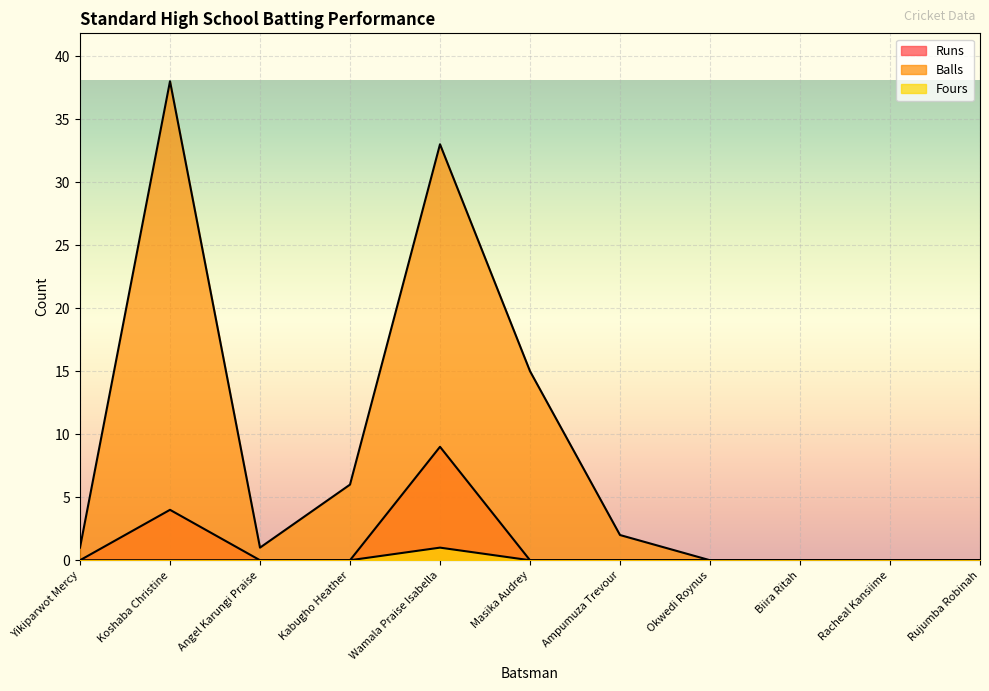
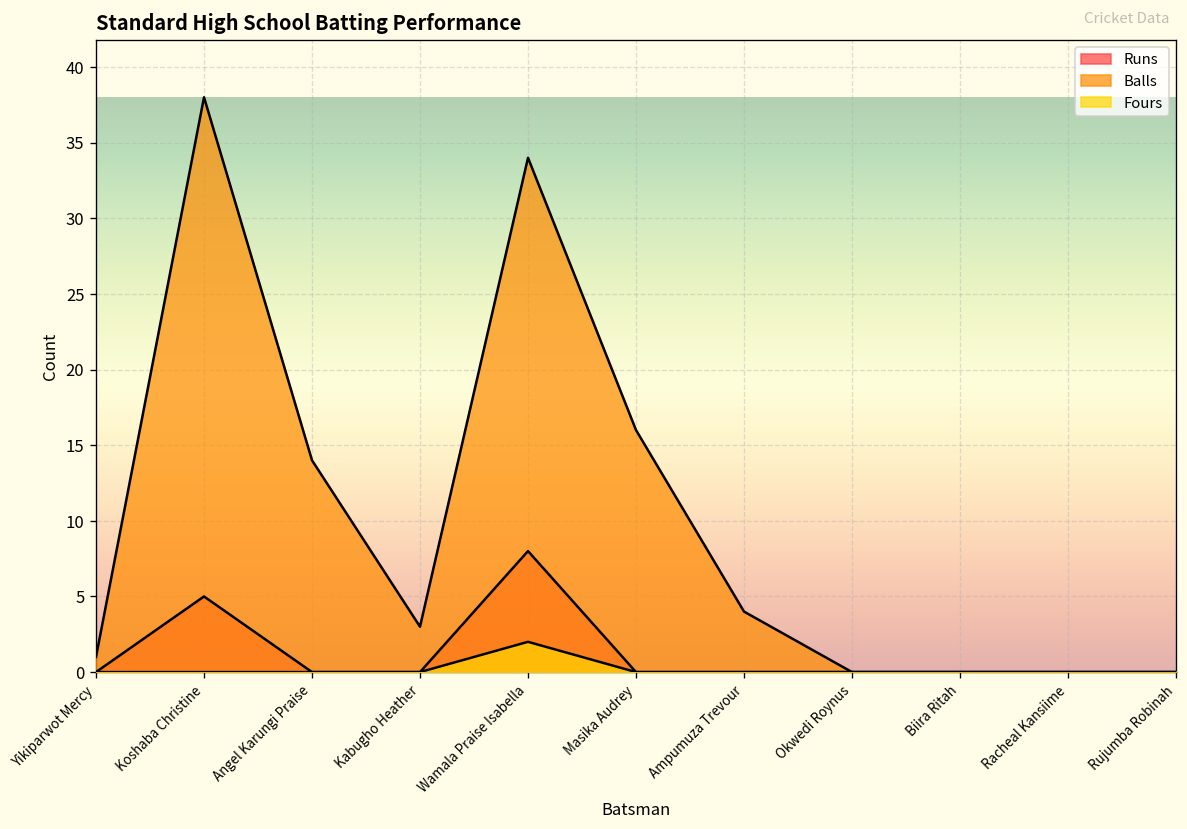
Runs, Koshaba Christine: 4 -> 5
Balls, Angel Karungi Praise: 1 -> 14
Balls, Kabugho Heather: 6 -> 3
Runs, Wamala Praise Isabella: 9 -> 8
Balls, Wamala Praise Isabella: 33 -> 34
Fours, Wamala Praise Isabella: 1 -> 2
Balls, Masika Audrey: 15 -> 16
Balls, Ampumuza Trevour: 2 -> 4
